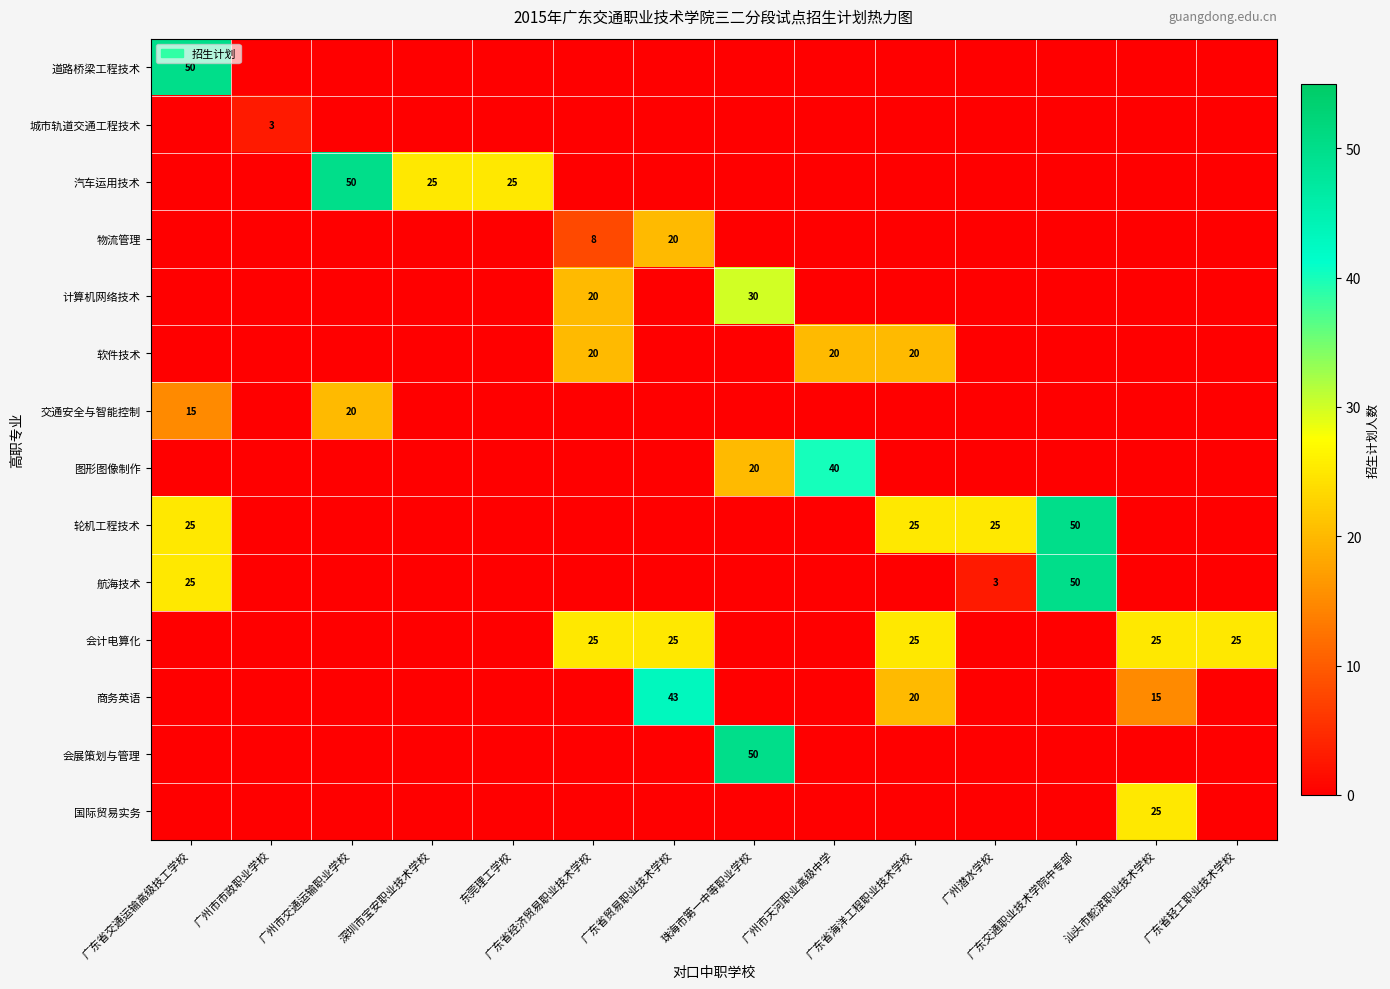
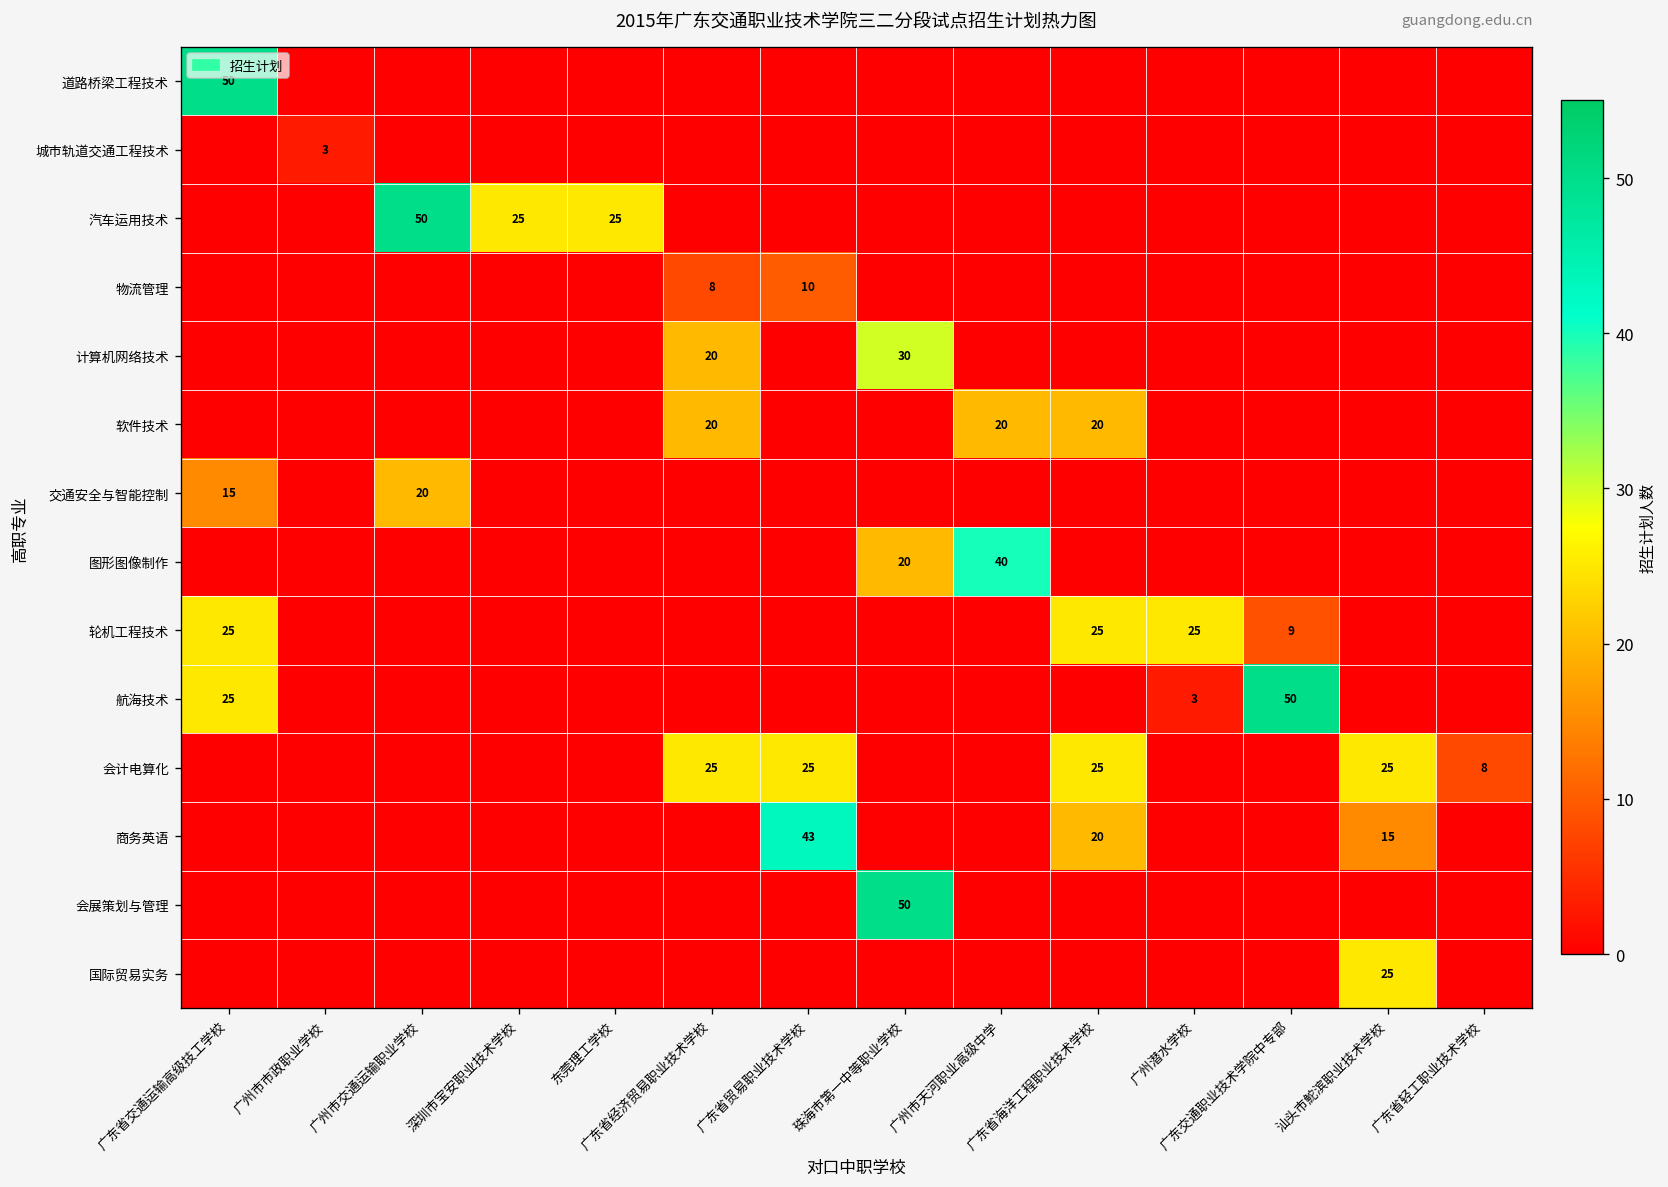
物流管理, 广东省贸易职业技术学校: 20 -> 10
轮机工程技术, 广东交通职业技术学院中专部: 50 -> 9
会计电算化, 广东省轻工职业技术学校: 25 -> 8
